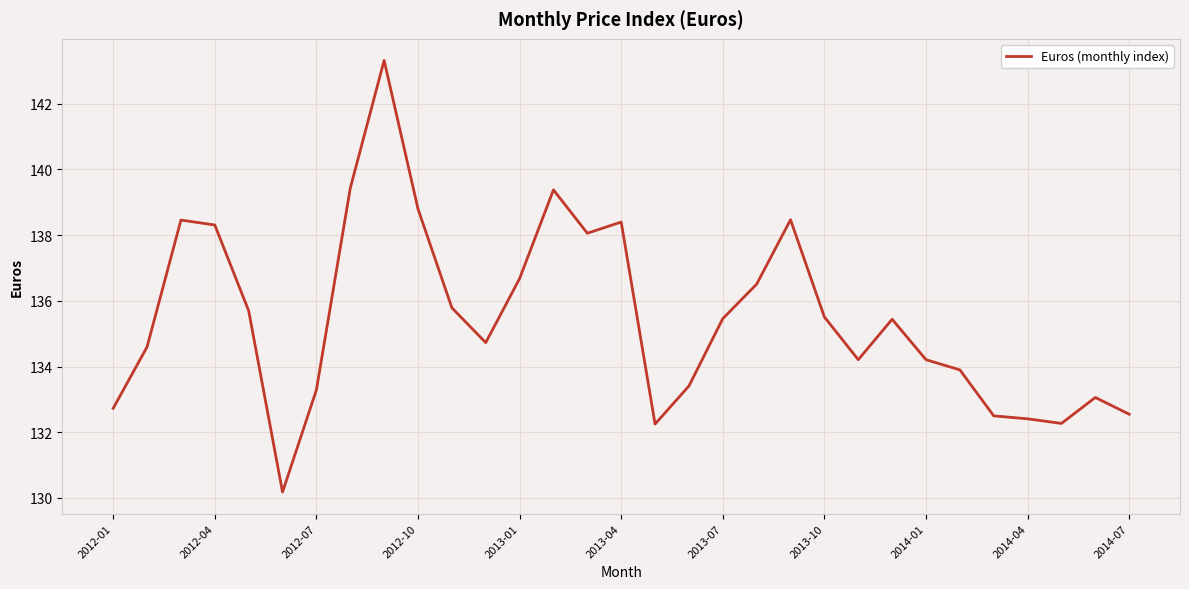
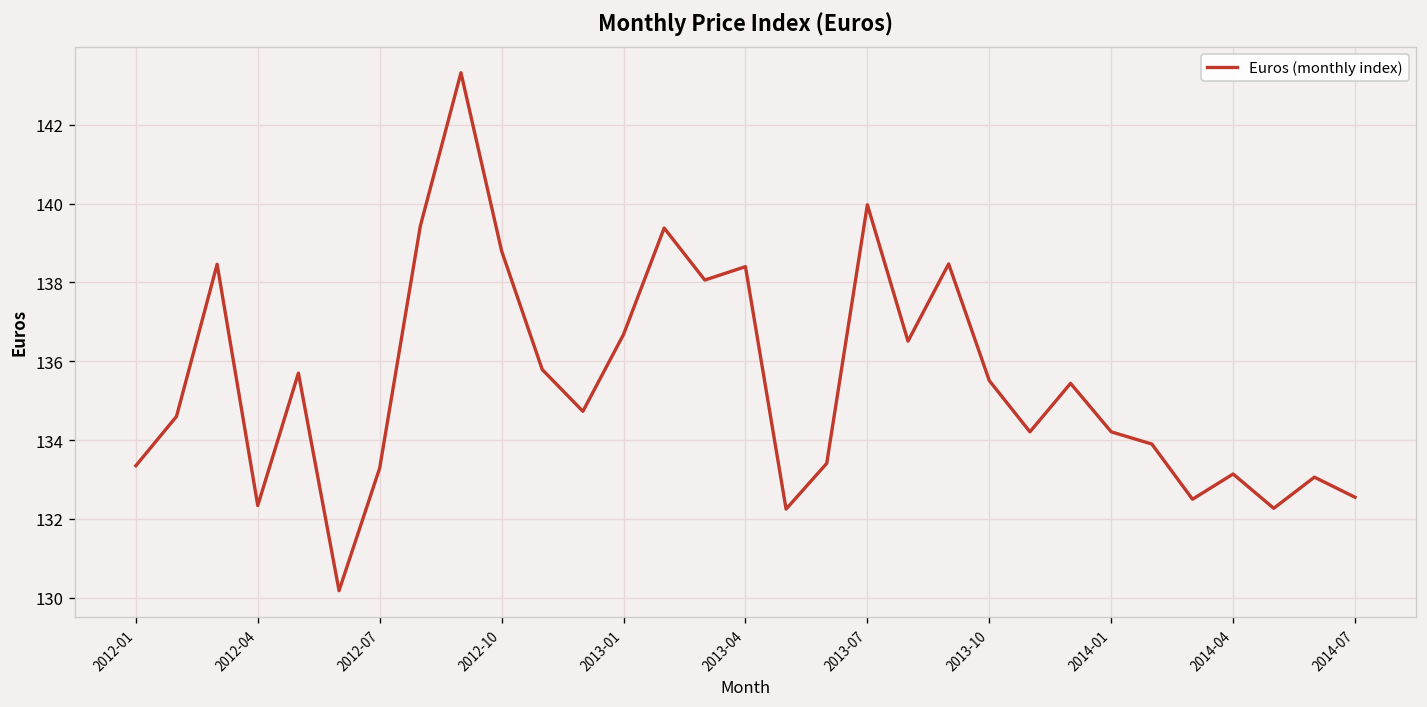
2012-01: 132.7 -> 133.4
2012-04: 138.3 -> 132.3
2013-07: 135.5 -> 140.0
2014-04: 132.4 -> 133.1
